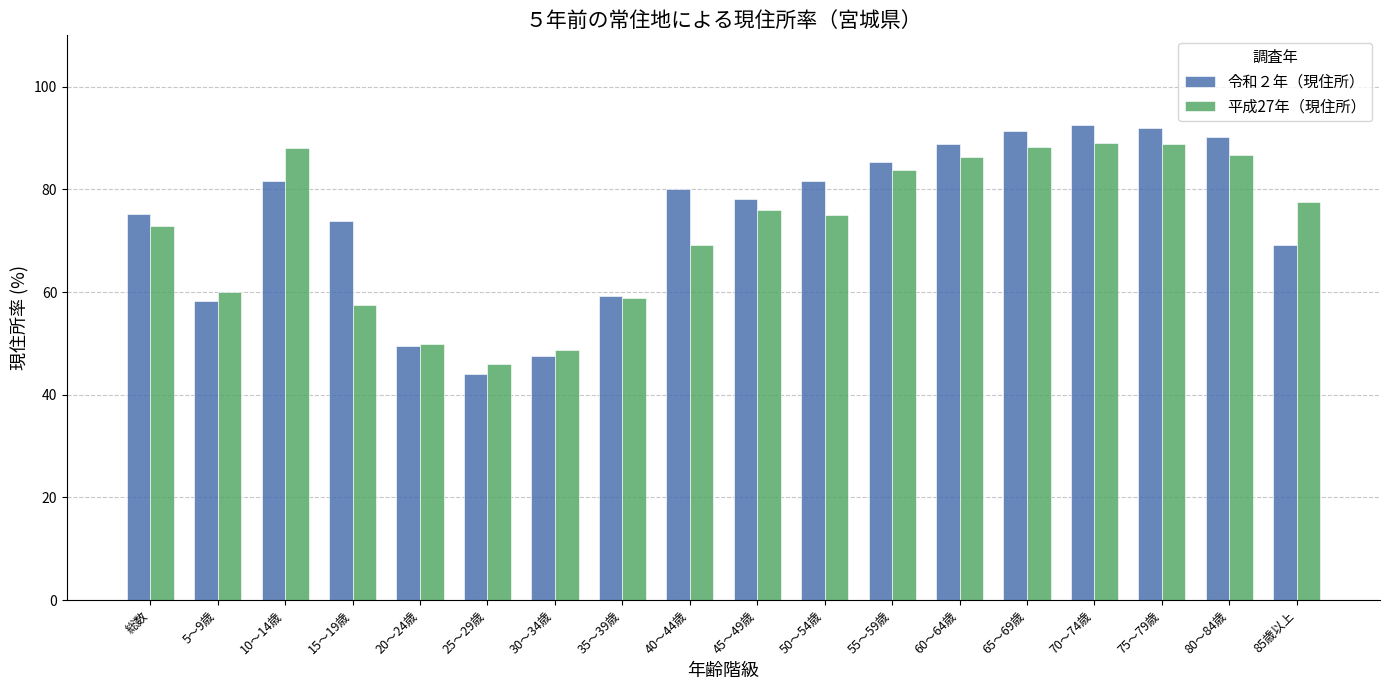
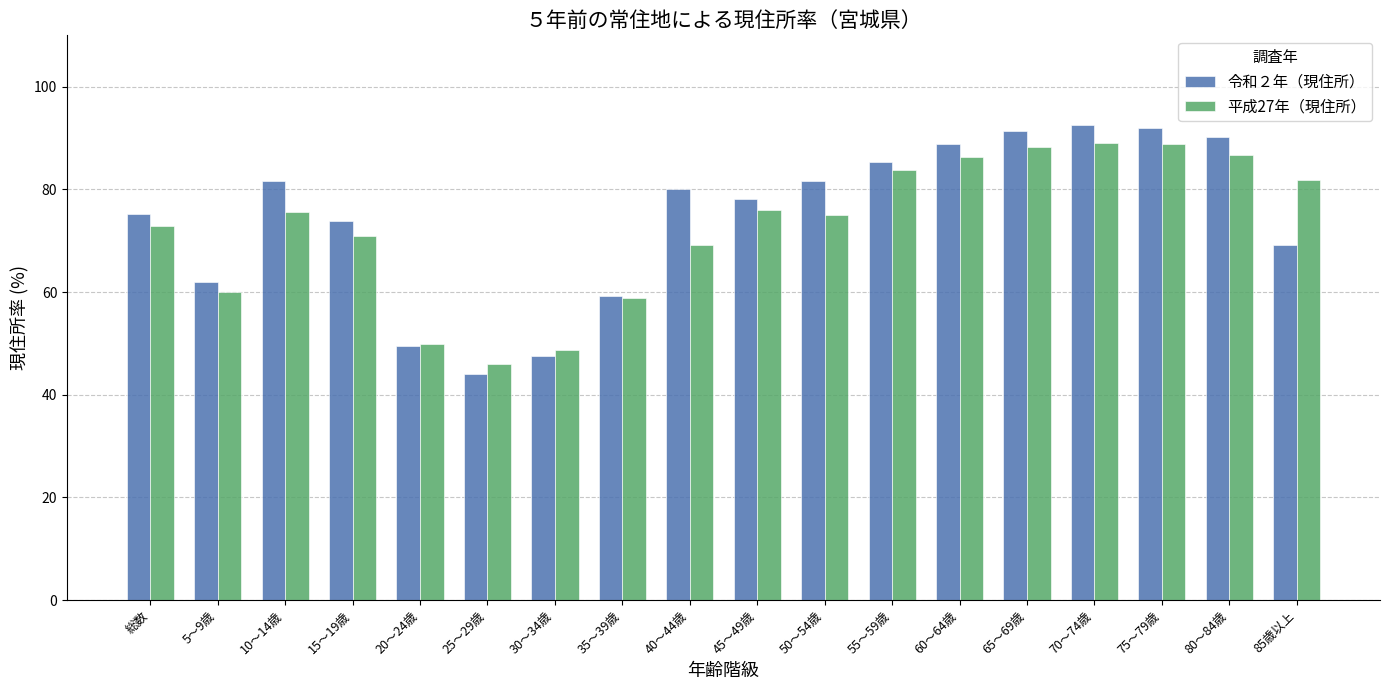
令和２年（現住所）, 5～9歳: 58 -> 62
平成27年（現住所）, 10～14歳: 88 -> 76
平成27年（現住所）, 15～19歳: 57 -> 71
平成27年（現住所）, 85歳以上: 78 -> 82
